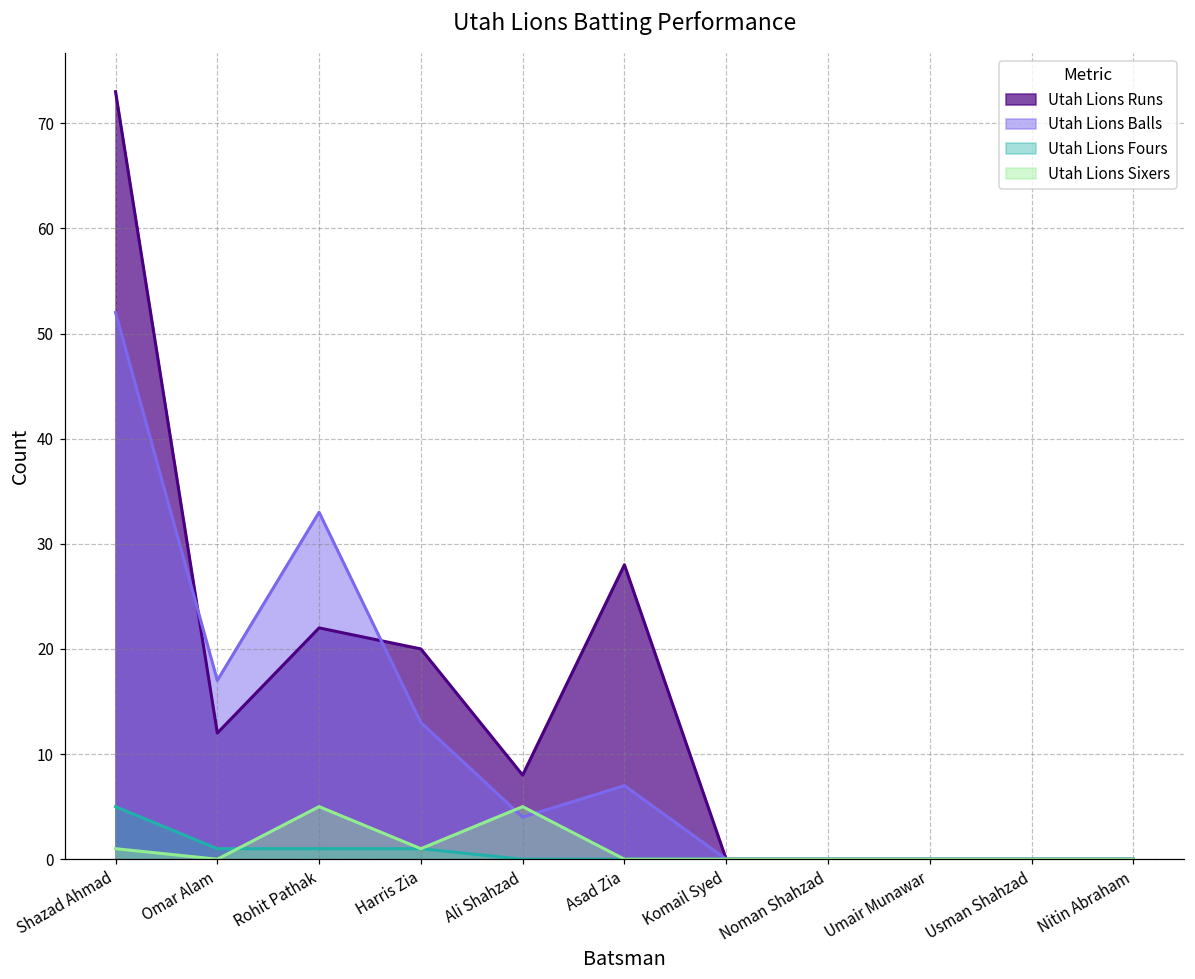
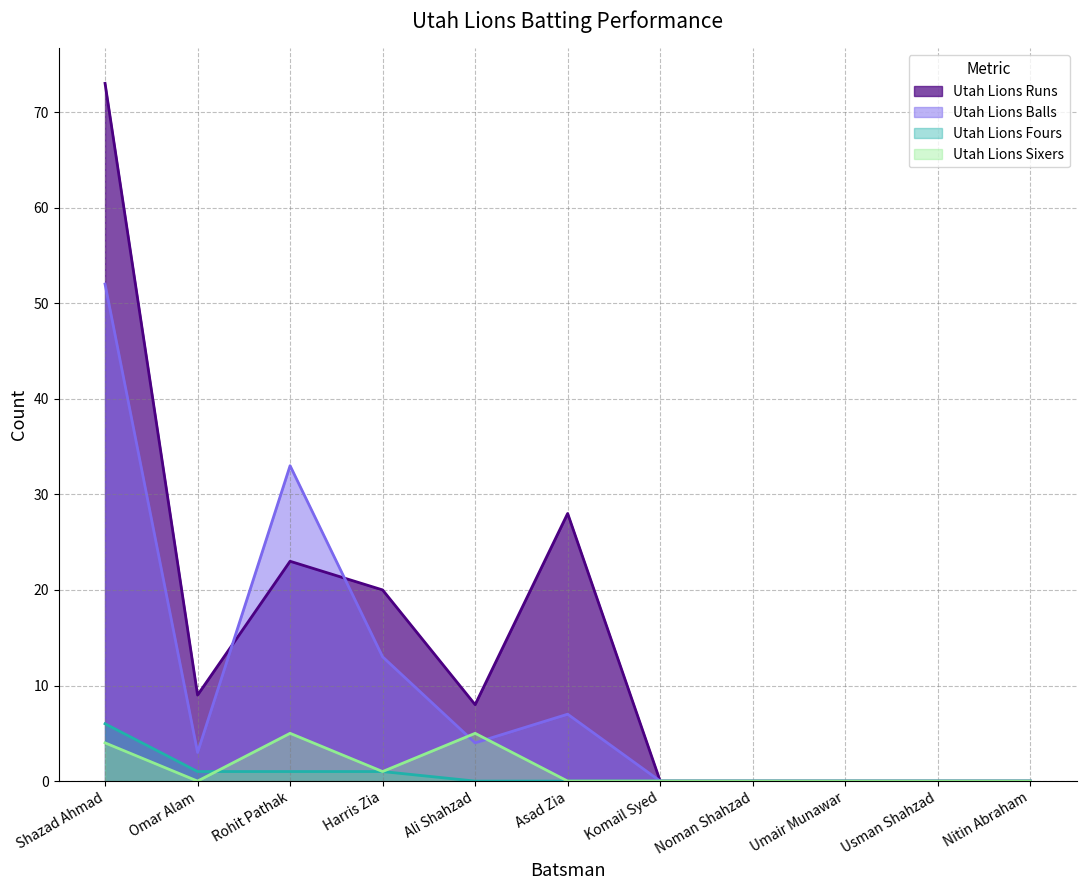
Utah Lions Fours, Shazad Ahmad: 5 -> 6
Utah Lions Sixers, Shazad Ahmad: 1 -> 4
Utah Lions Runs, Omar Alam: 12 -> 9
Utah Lions Balls, Omar Alam: 17 -> 3
Utah Lions Runs, Rohit Pathak: 22 -> 23
